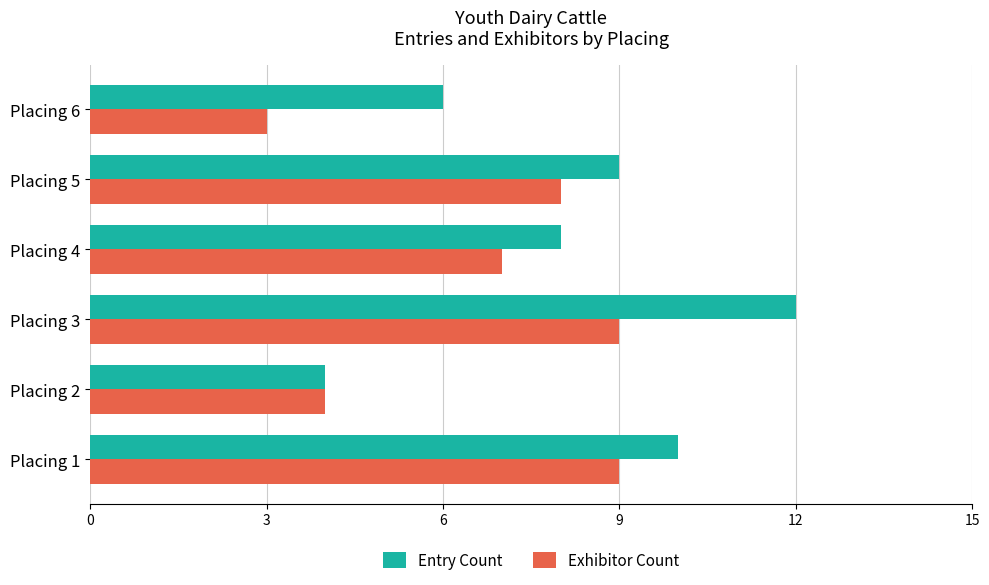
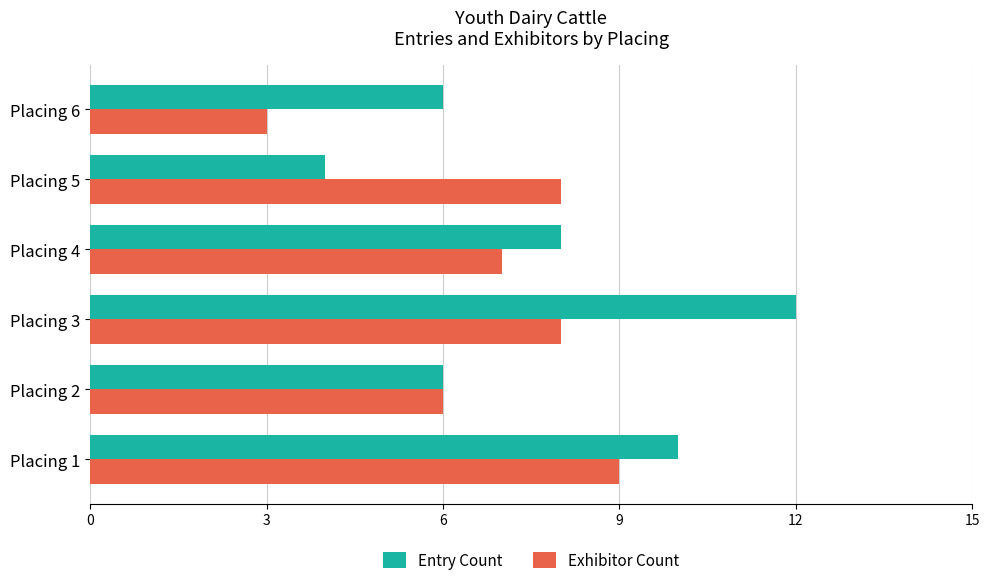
Entry Count, Placing 5: 9 -> 4
Exhibitor Count, Placing 3: 9 -> 8
Entry Count, Placing 2: 4 -> 6
Exhibitor Count, Placing 2: 4 -> 6
